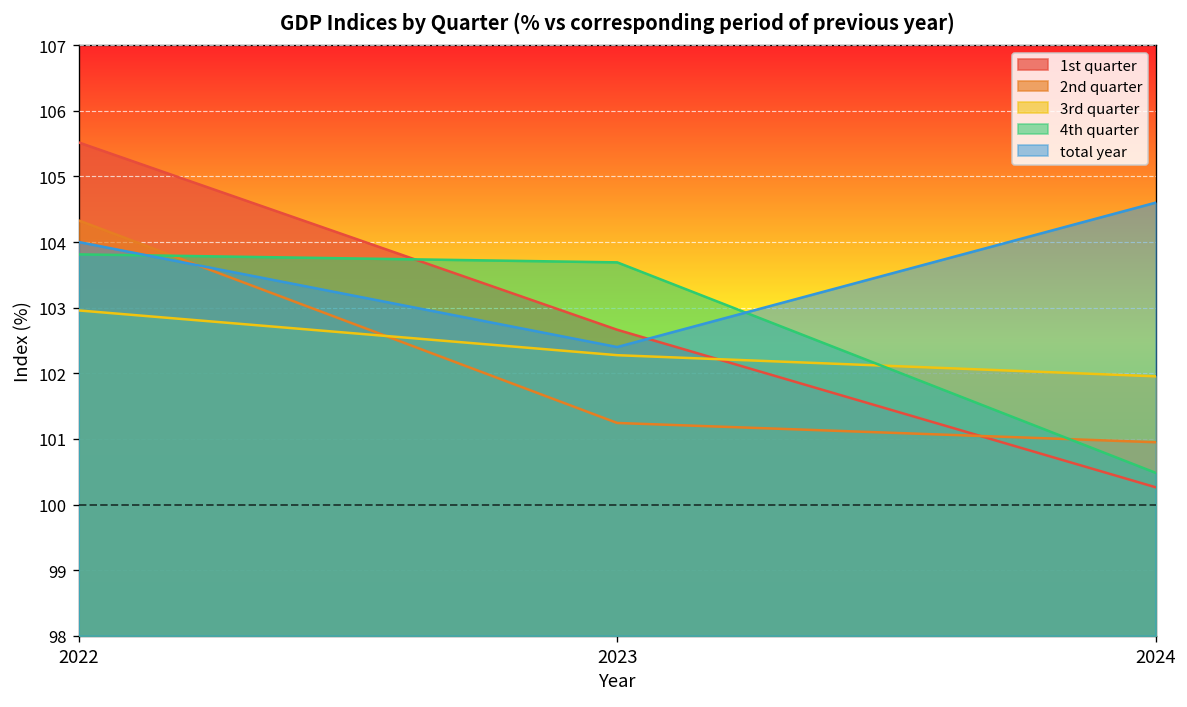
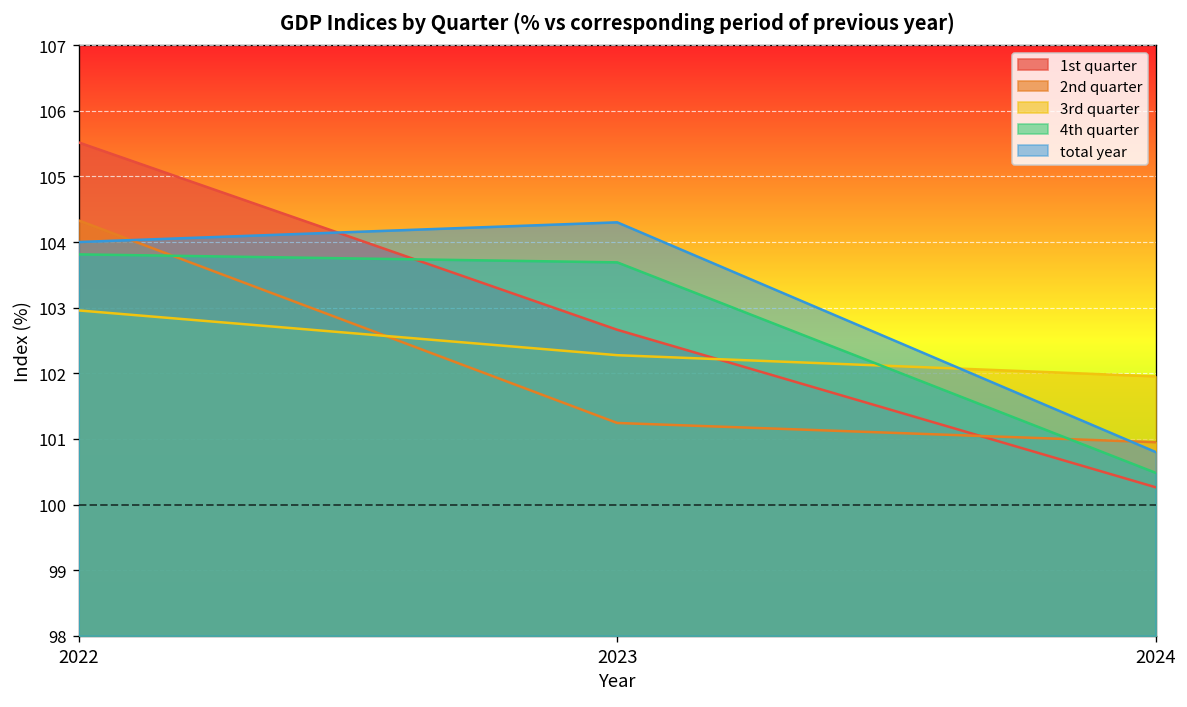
total year, 2023: 102.4 -> 104.3
total year, 2024: 104.6 -> 100.8
